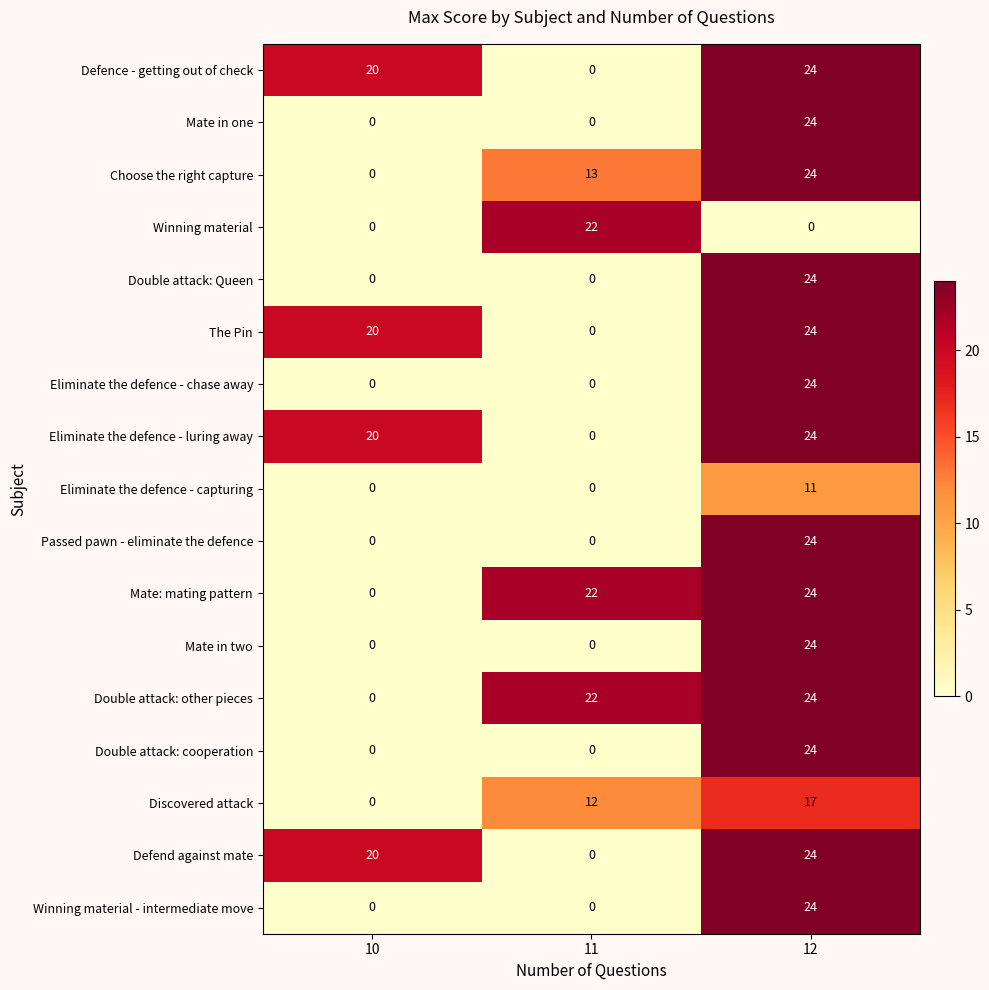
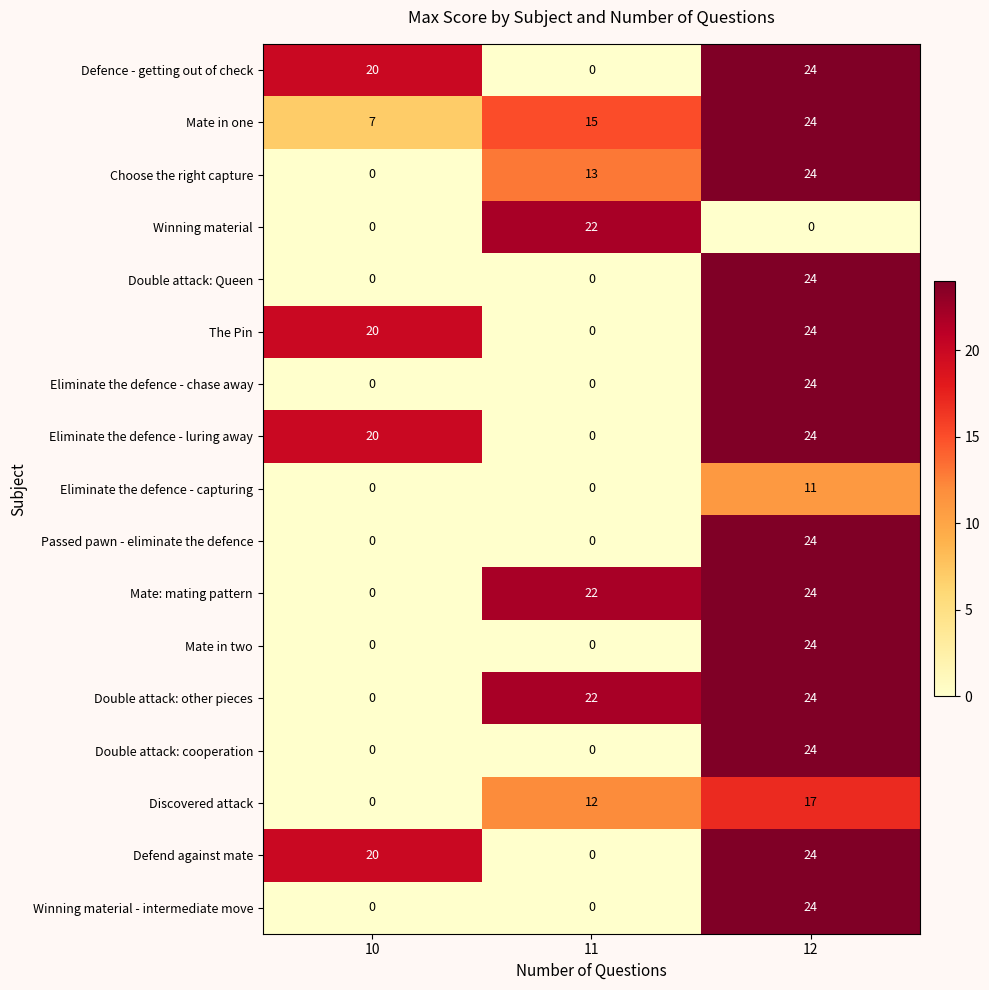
Mate in one, 10: 0 -> 7
Mate in one, 11: 0 -> 15
